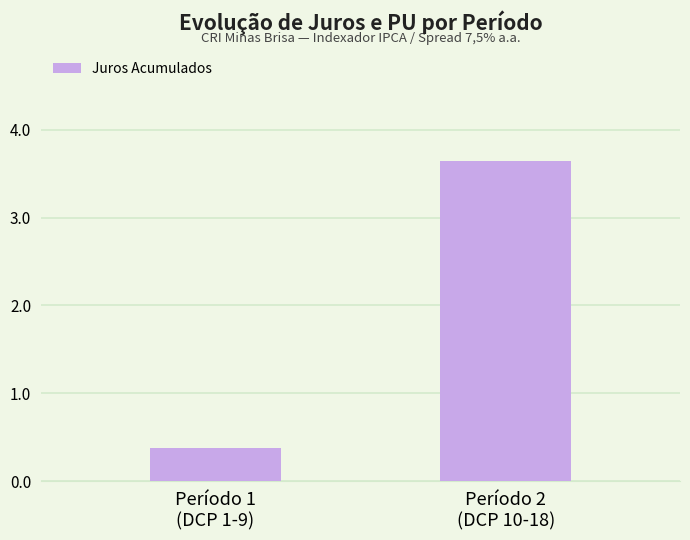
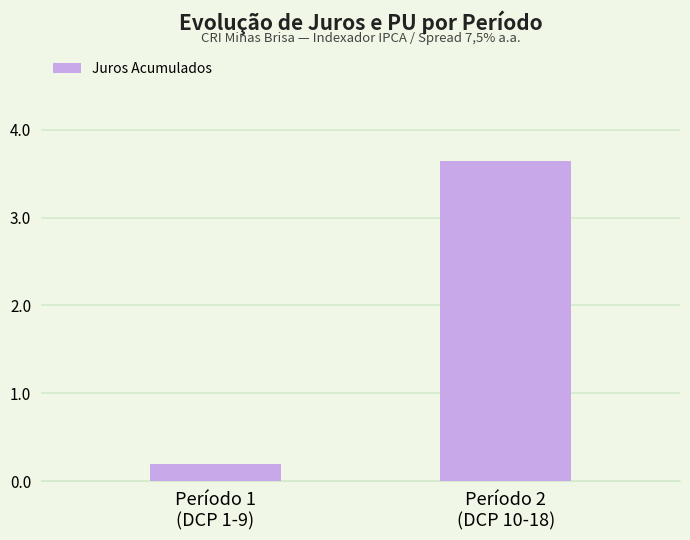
Período 1 (DCP 1-9): 0.4 -> 0.2
